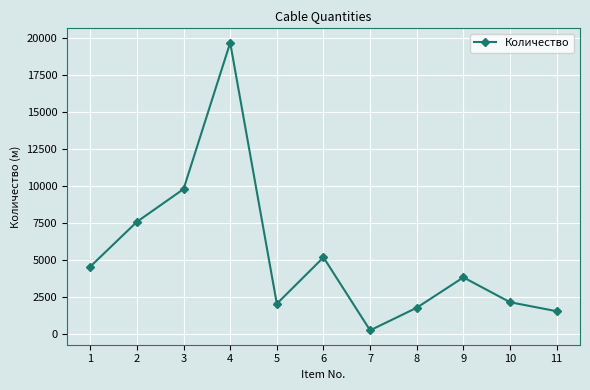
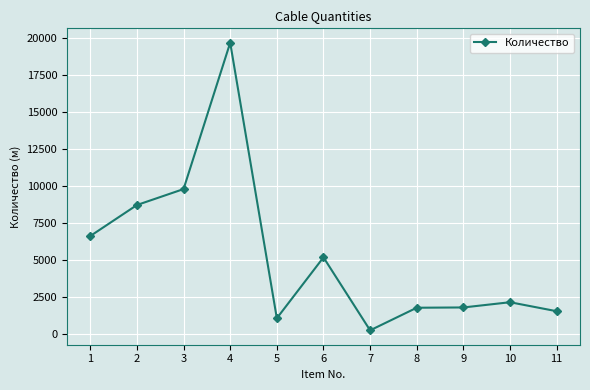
1: 4600 -> 6600
2: 7600 -> 8700
5: 2100 -> 1100
9: 3900 -> 1800
